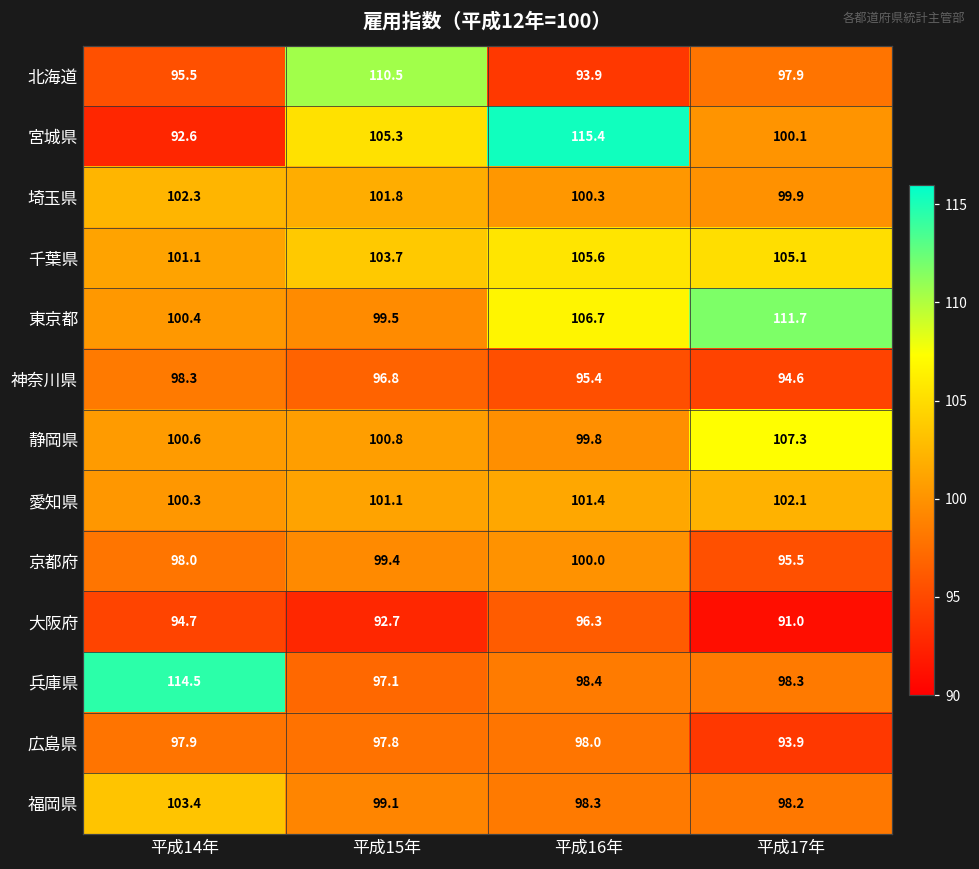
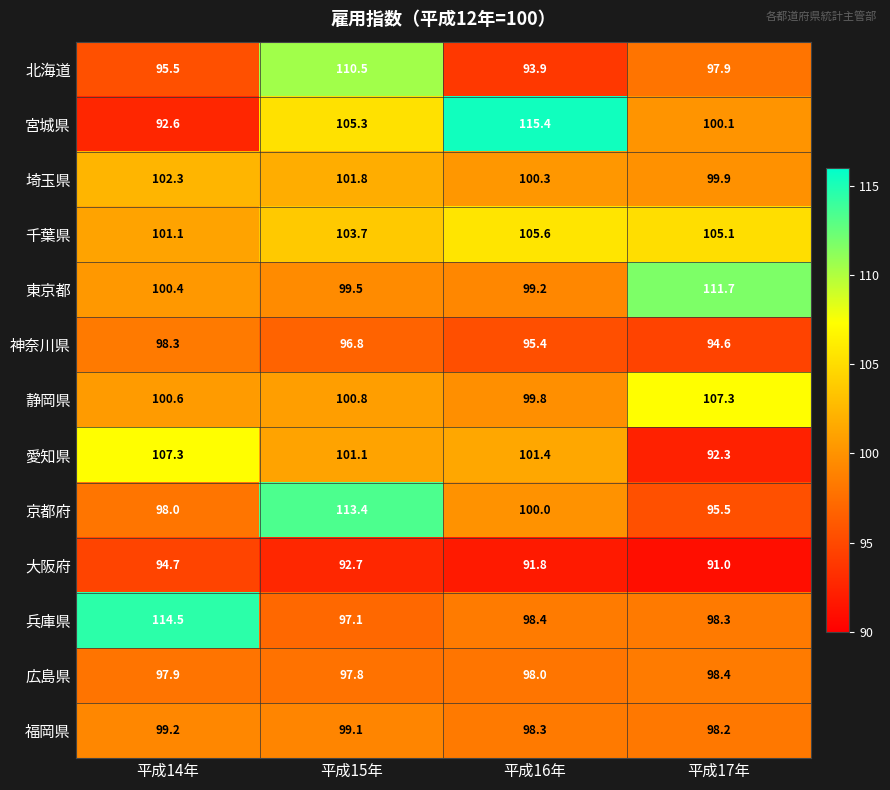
東京都, 平成16年: 106.7 -> 99.2
愛知県, 平成14年: 100.3 -> 107.3
愛知県, 平成17年: 102.1 -> 92.3
京都府, 平成15年: 99.4 -> 113.4
大阪府, 平成16年: 96.3 -> 91.8
広島県, 平成17年: 93.9 -> 98.4
福岡県, 平成14年: 103.4 -> 99.2
